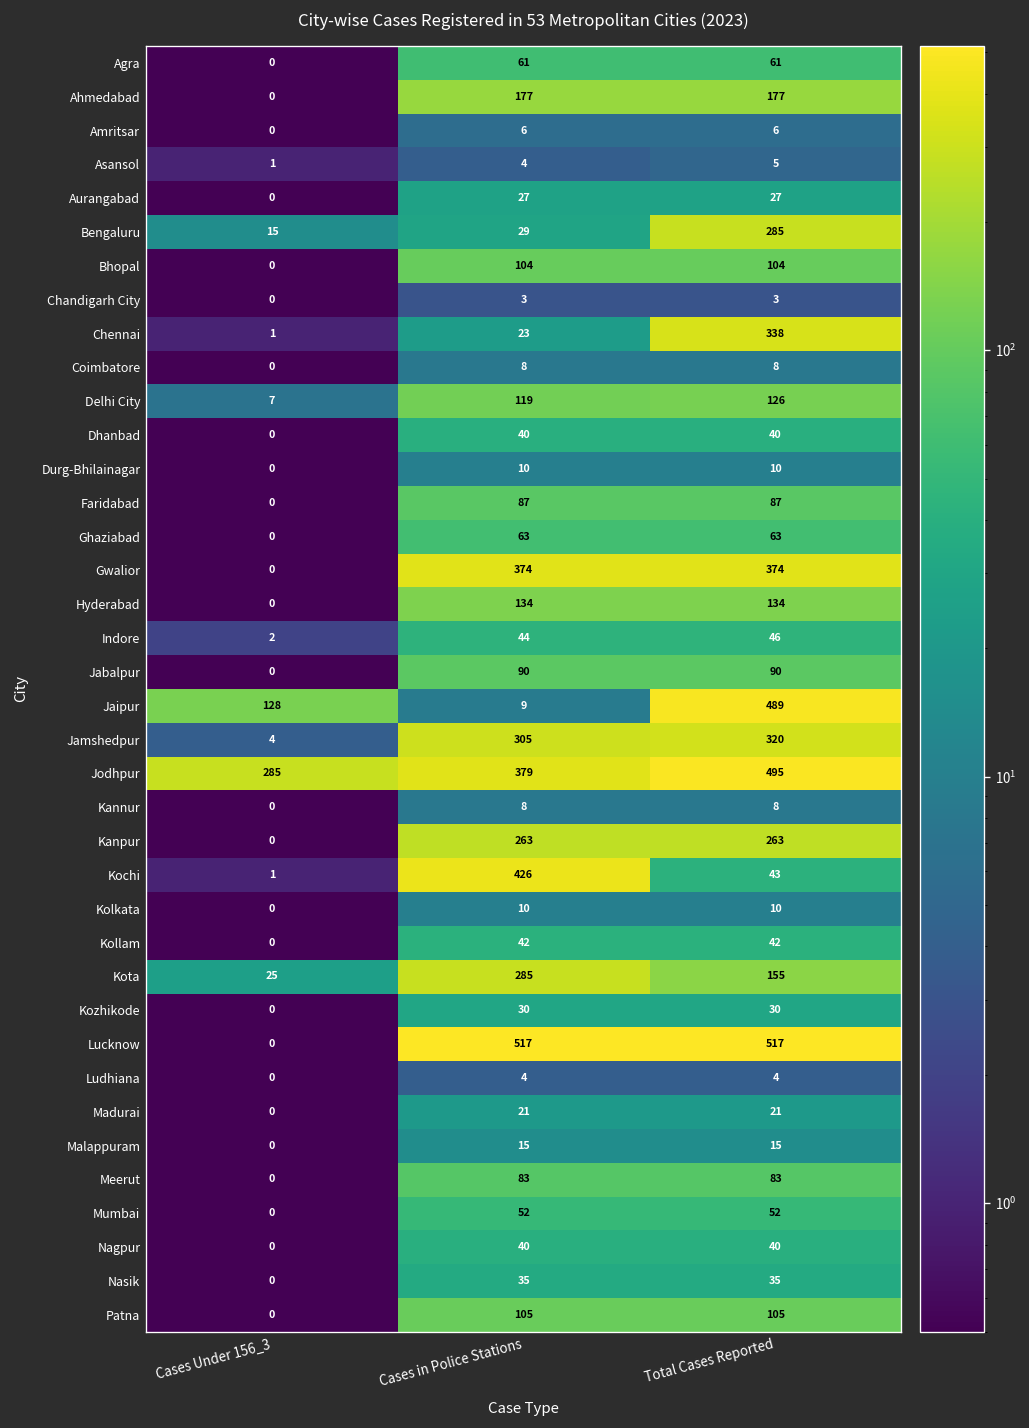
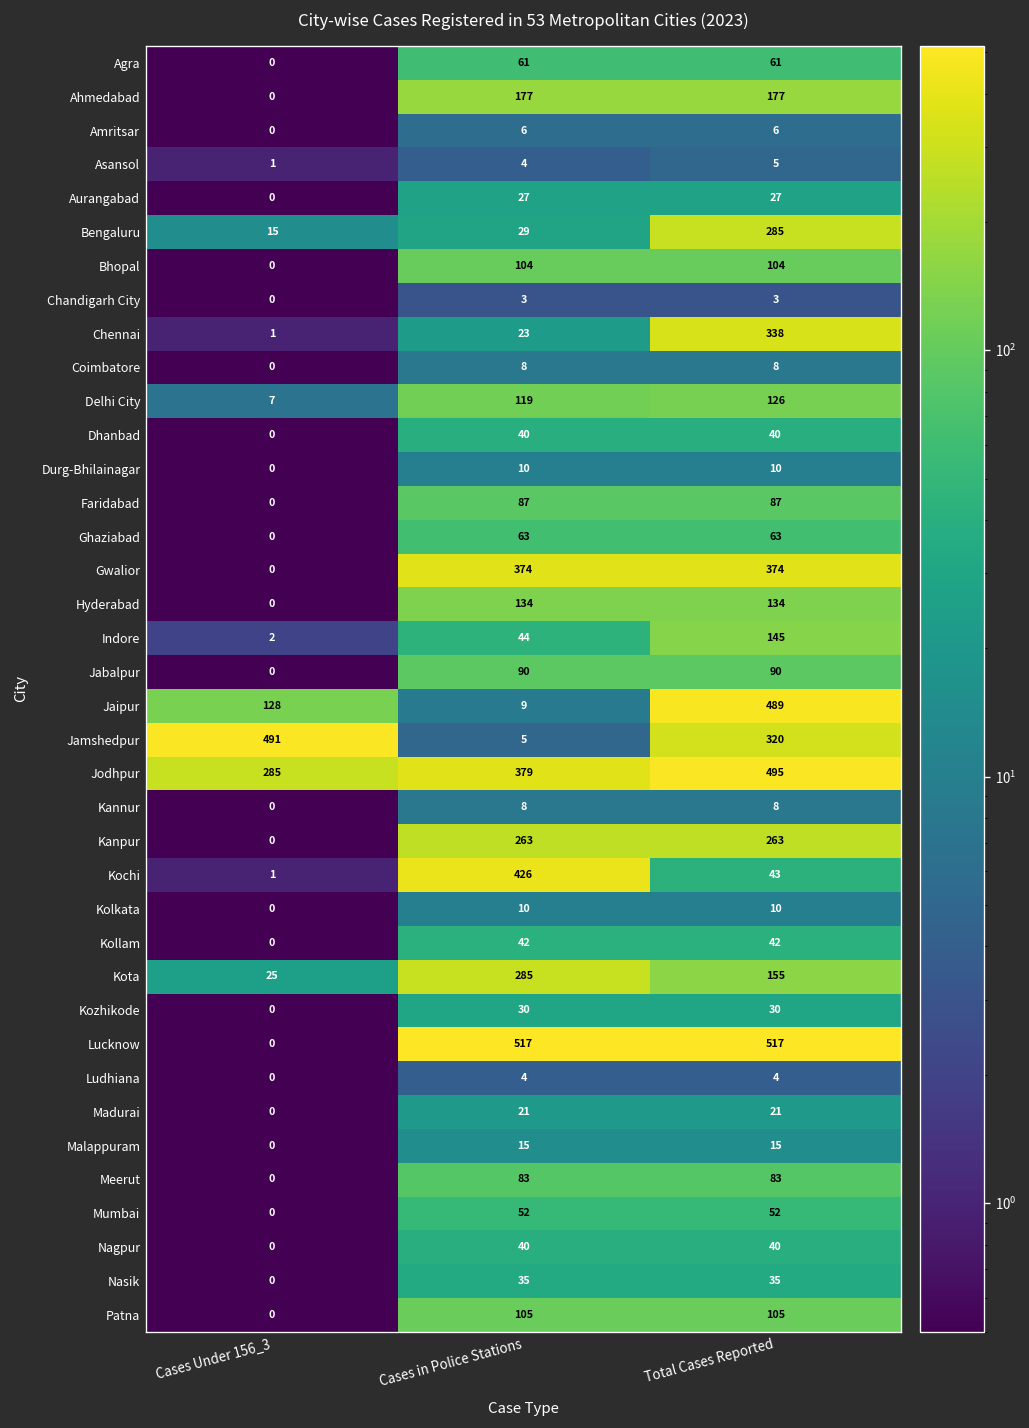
Indore, Total Cases Reported: 46 -> 145
Jamshedpur, Cases Under 156_3: 4 -> 491
Jamshedpur, Cases in Police Stations: 305 -> 5
